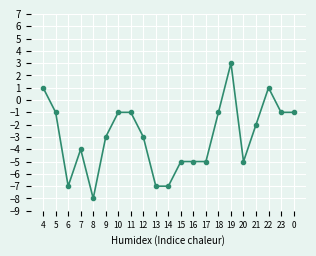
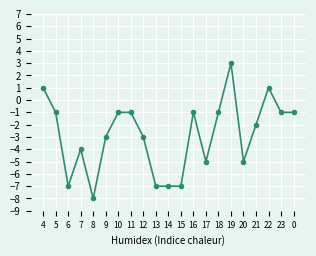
15: -5 -> -7
16: -5 -> -1
